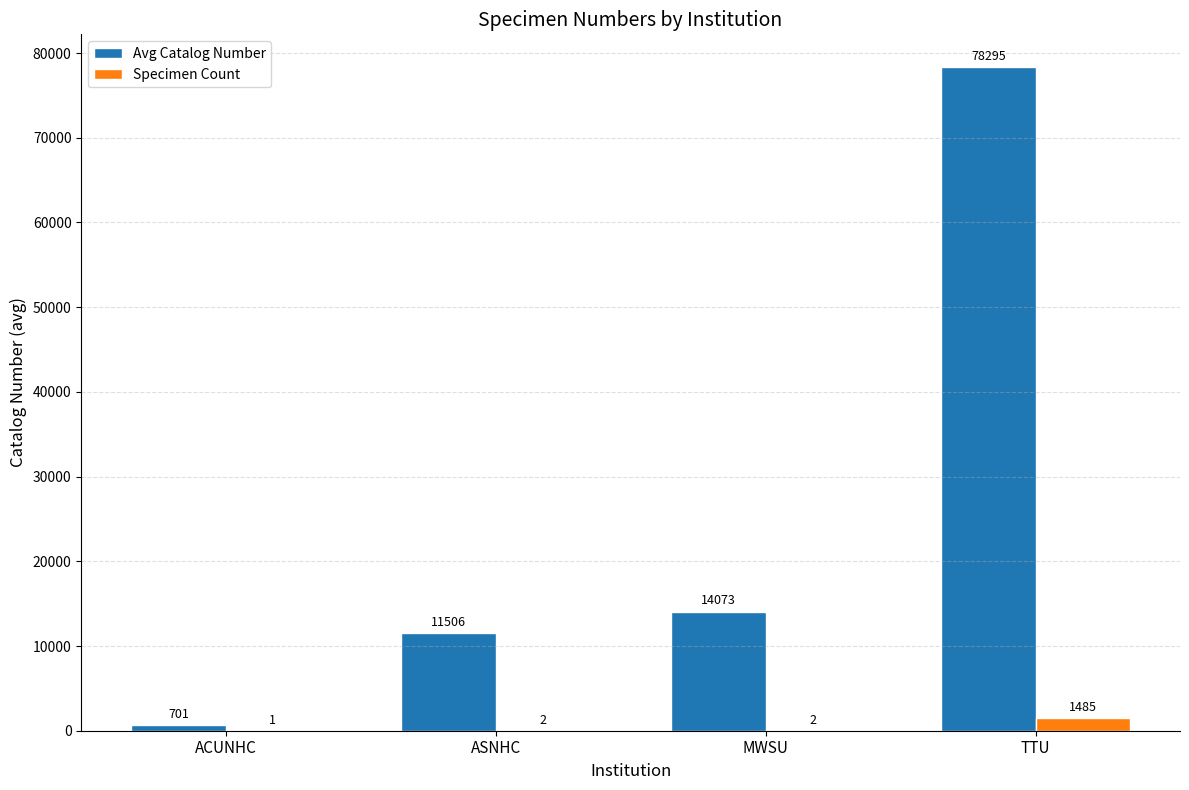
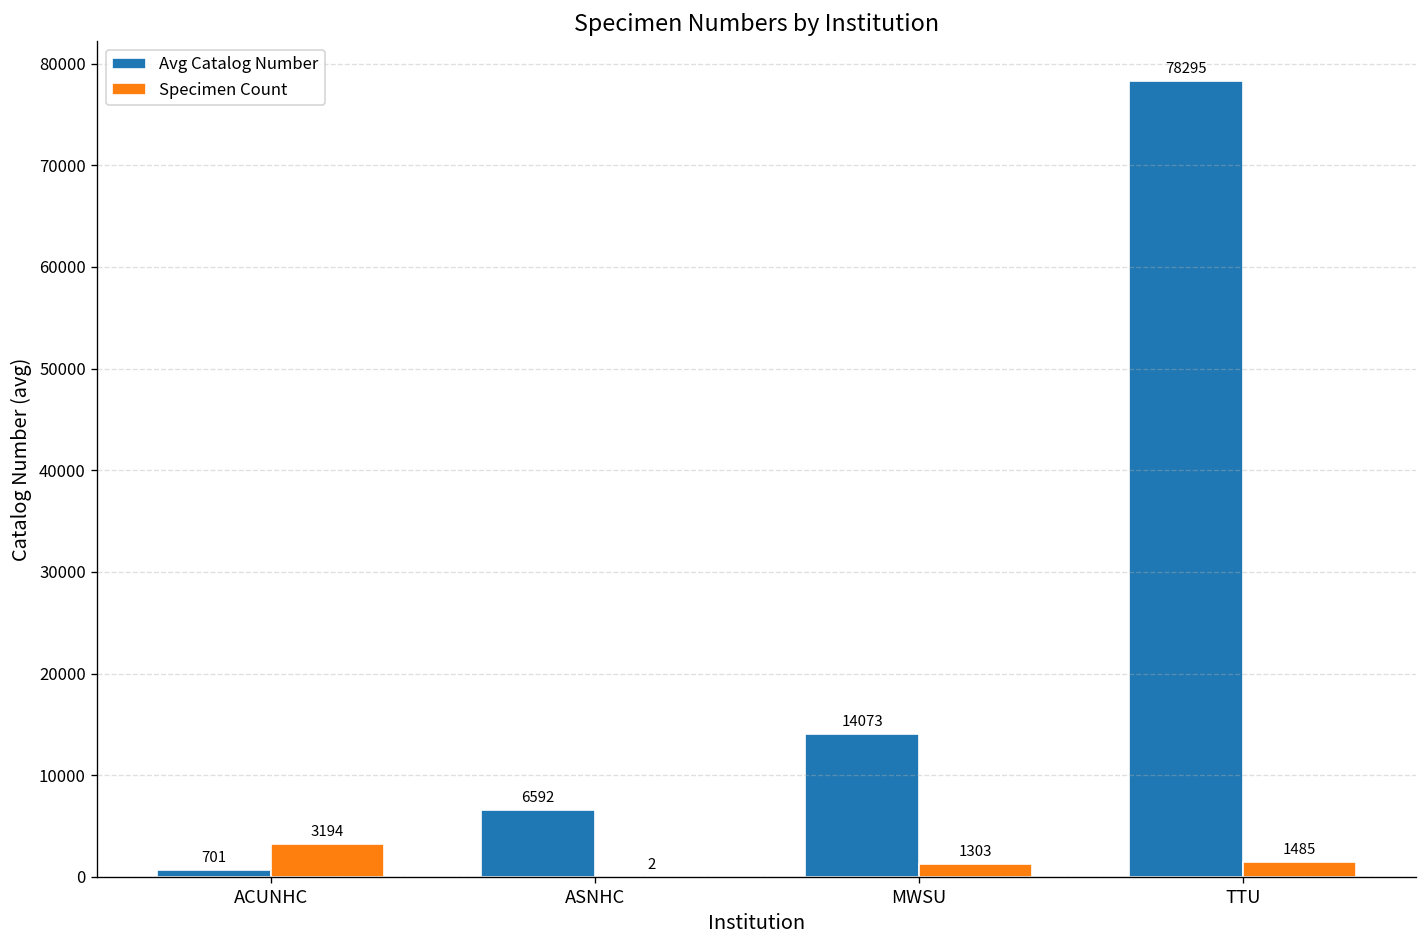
Specimen Count, ACUNHC: 1 -> 3194
Avg Catalog Number, ASNHC: 11506 -> 6592
Specimen Count, MWSU: 2 -> 1303
